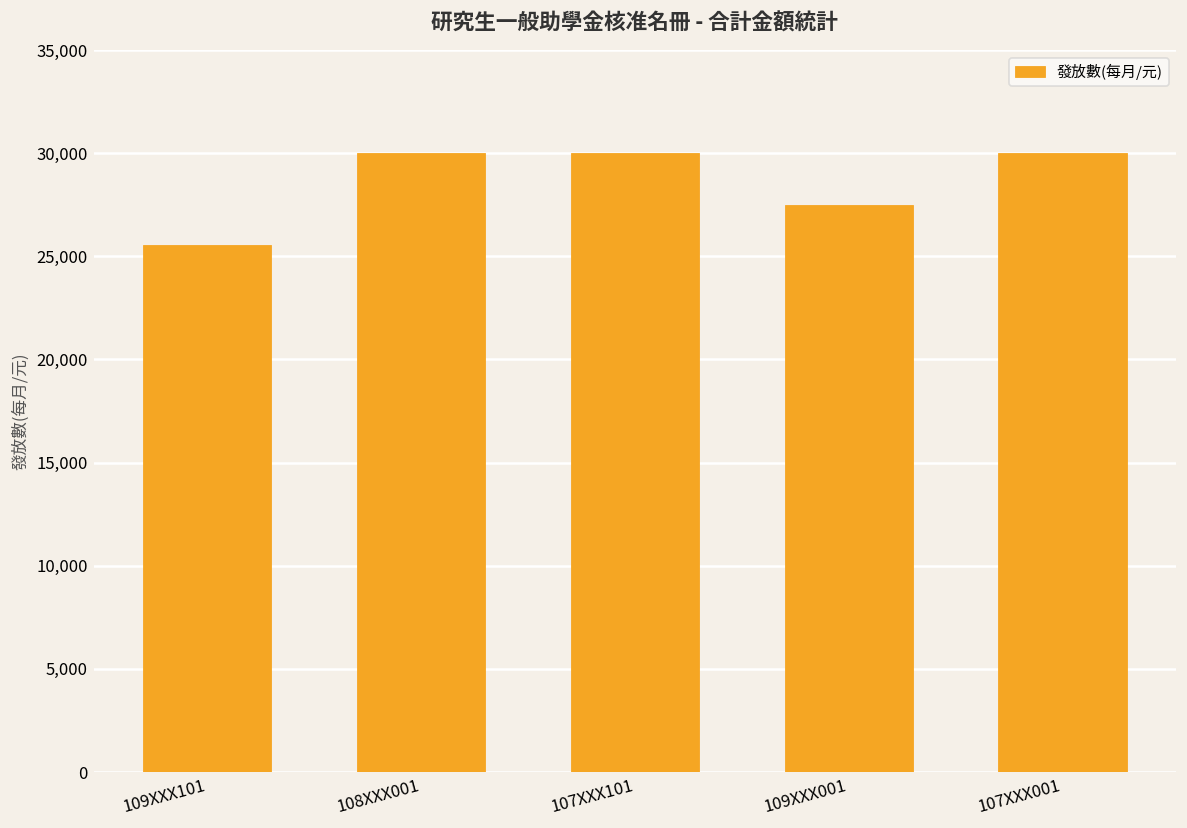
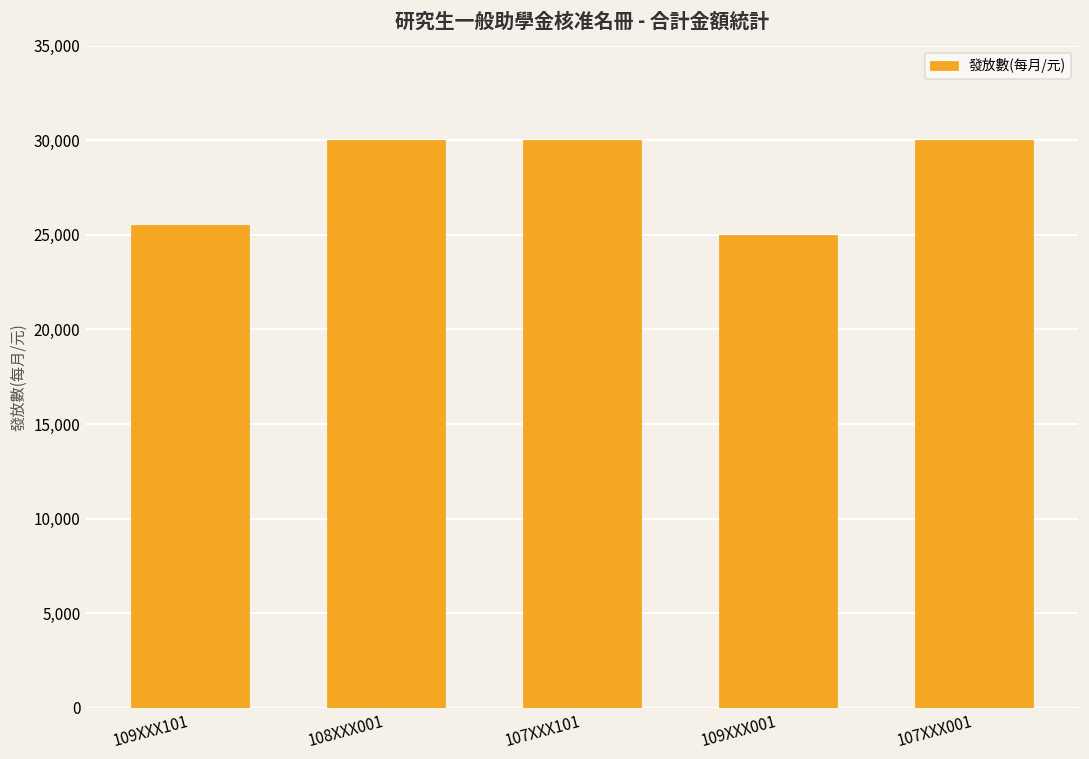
109XXX001: 27,500 -> 25,000
